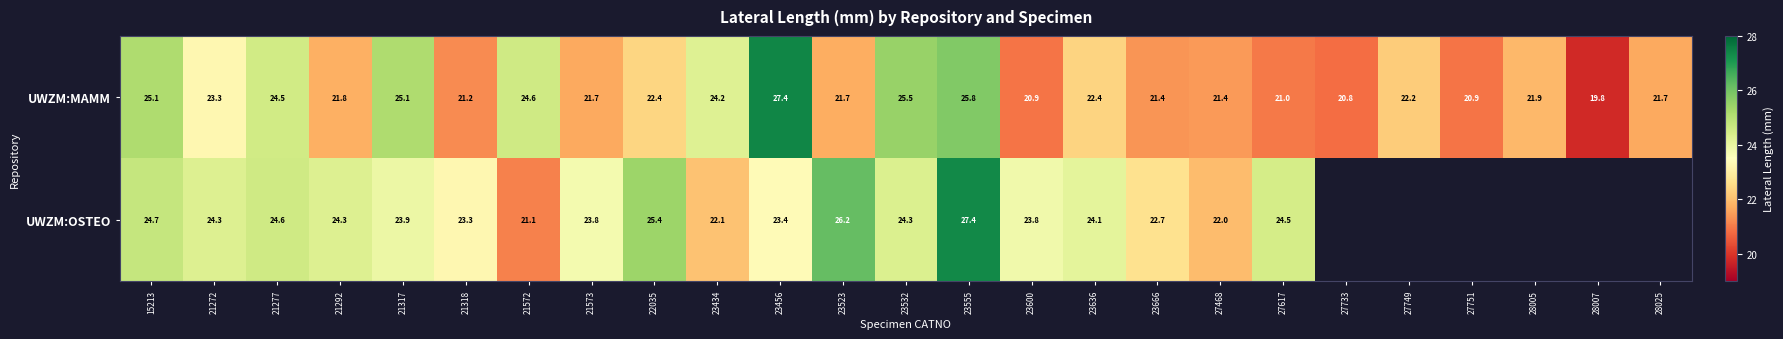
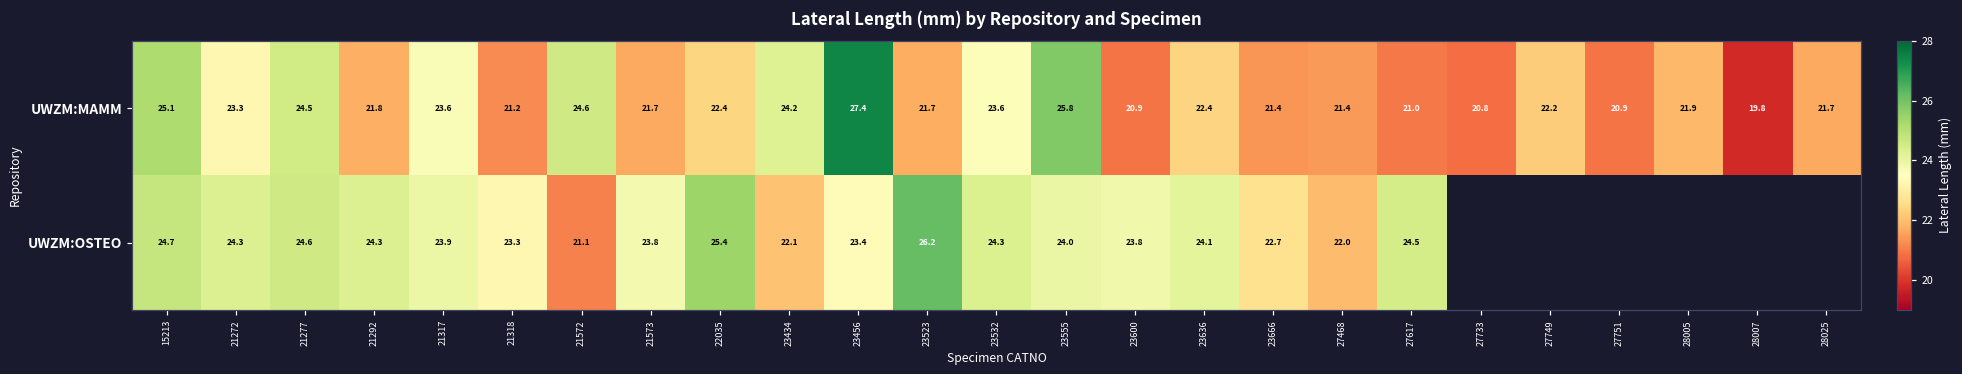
UWZM:MAMM, 21317: 25.1 -> 23.6
UWZM:MAMM, 23532: 25.5 -> 23.6
UWZM:OSTEO, 23555: 27.4 -> 24.0
